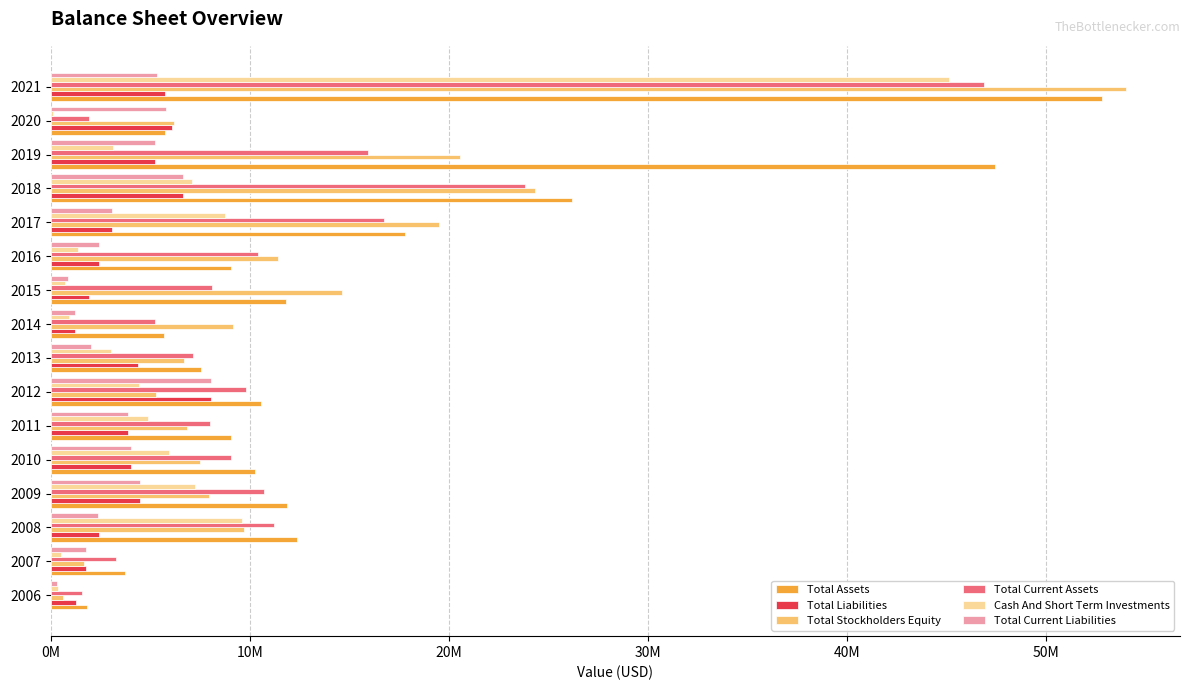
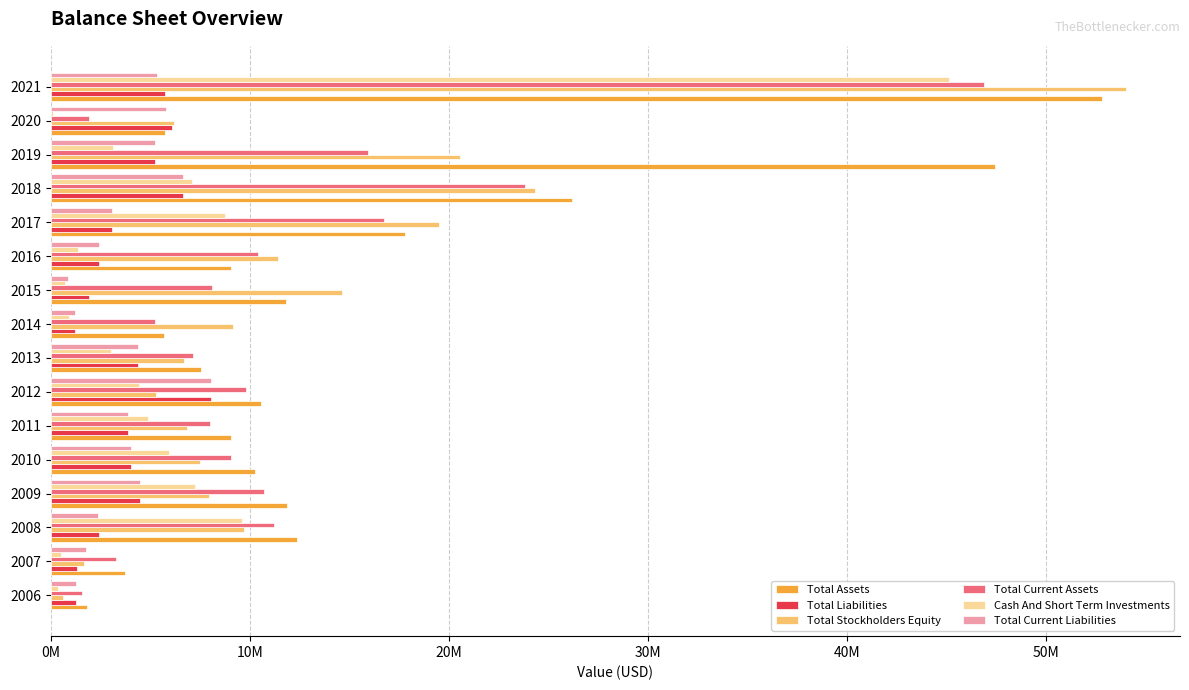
Total Current Liabilities, 2013: 2000000 -> 4400000
Total Liabilities, 2007: 1800000 -> 1300000
Total Current Liabilities, 2006: 300000 -> 1300000
